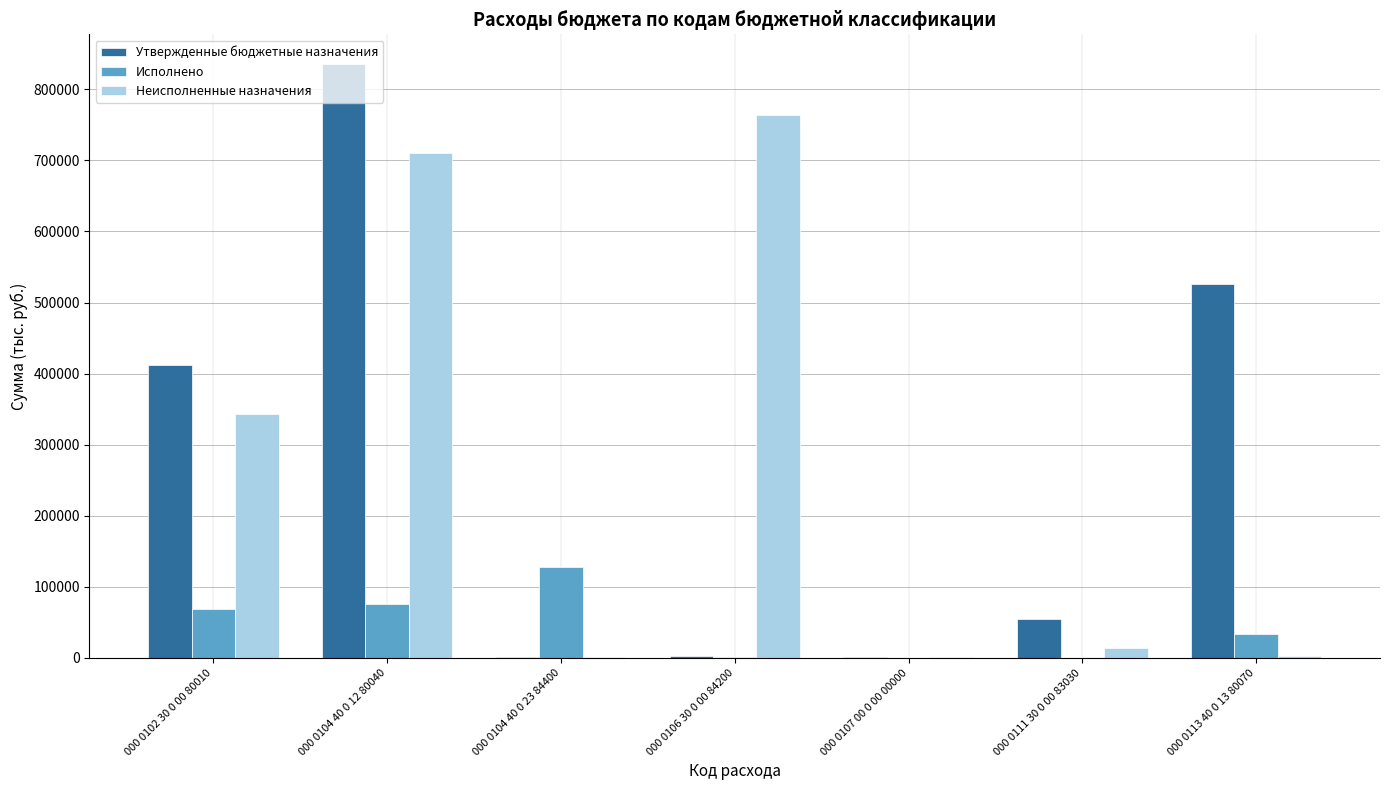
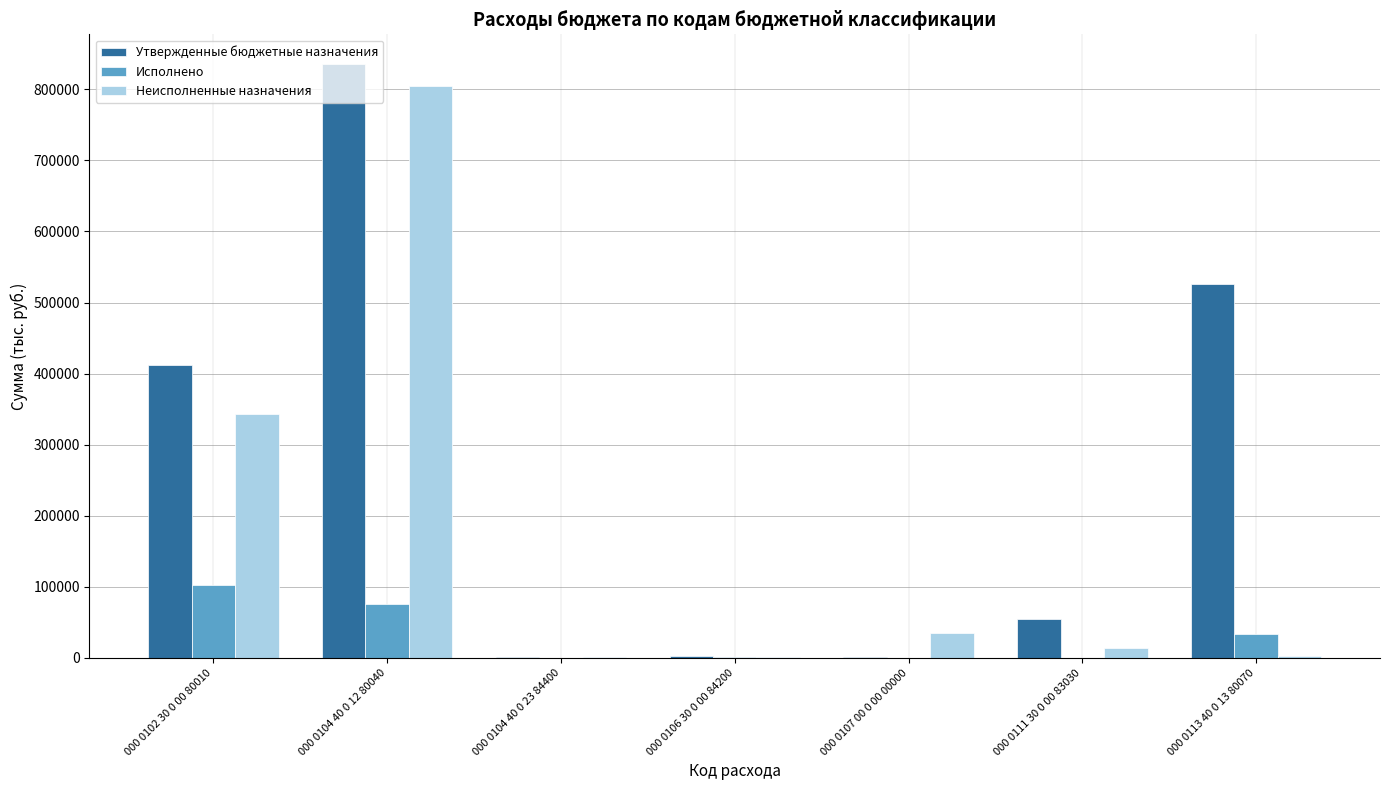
Исполнено, 000 0102 30 0 00 80010: 70000 -> 100000
Неисполненные назначения, 000 0104 40 0 12 80040: 710000 -> 810000
Исполнено, 000 0104 40 0 23 84400: 130000 -> 0
Неисполненные назначения, 000 0106 30 0 00 84200: 760000 -> 0
Неисполненные назначения, 000 0107 00 0 00 00000: 0 -> 30000
